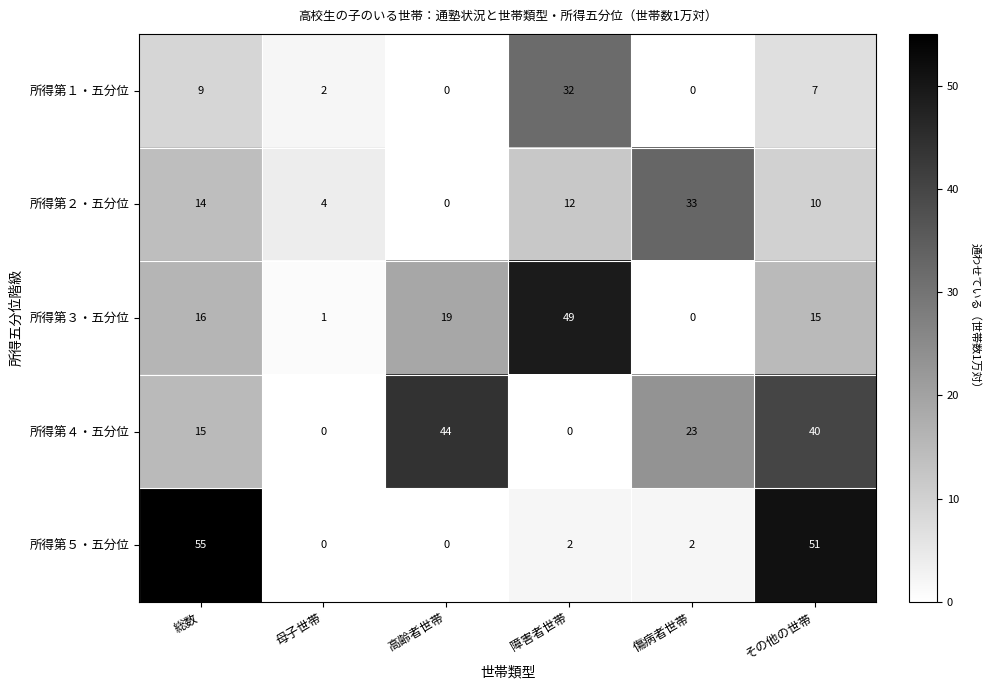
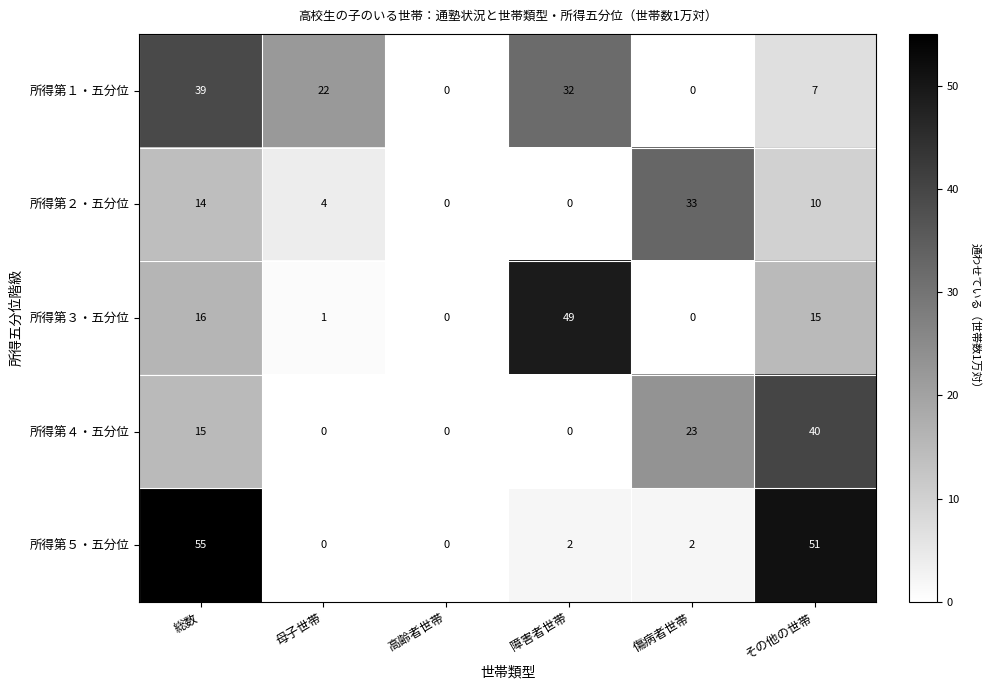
所得第１・五分位, 総数: 9 -> 39
所得第１・五分位, 母子世帯: 2 -> 22
所得第２・五分位, 障害者世帯: 12 -> 0
所得第３・五分位, 高齢者世帯: 19 -> 0
所得第４・五分位, 高齢者世帯: 44 -> 0
